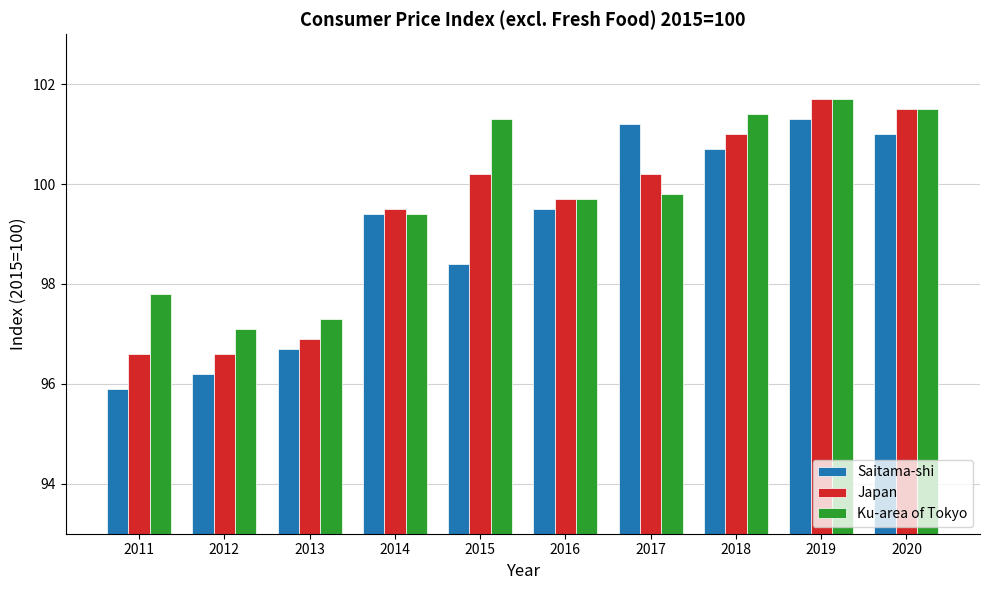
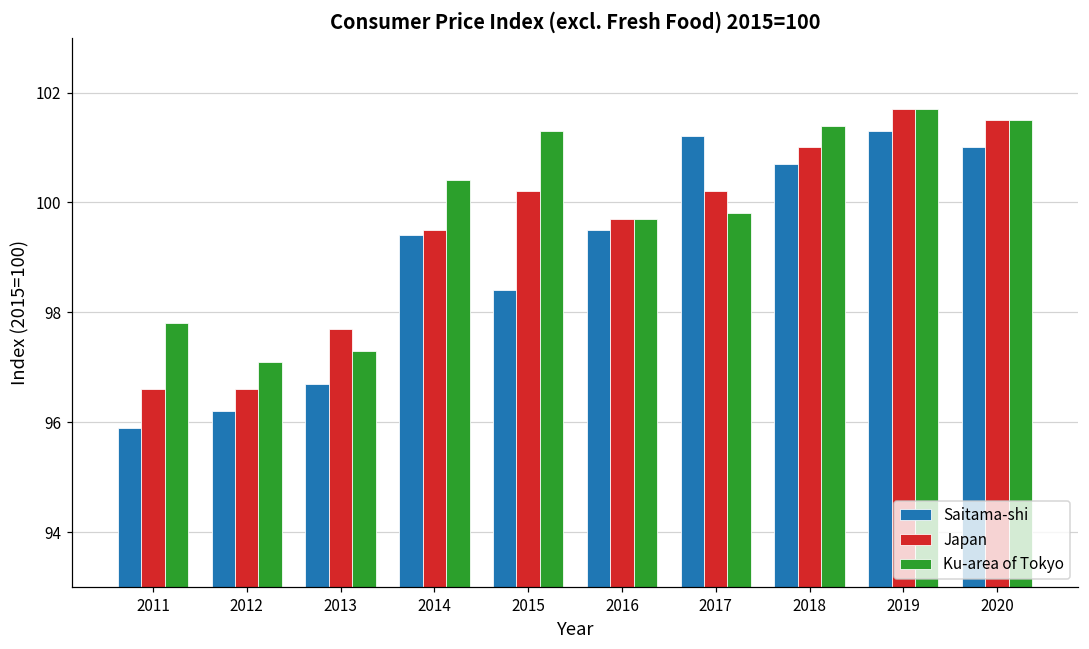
Japan, 2013: 96.9 -> 97.7
Ku-area of Tokyo, 2014: 99.4 -> 100.4
